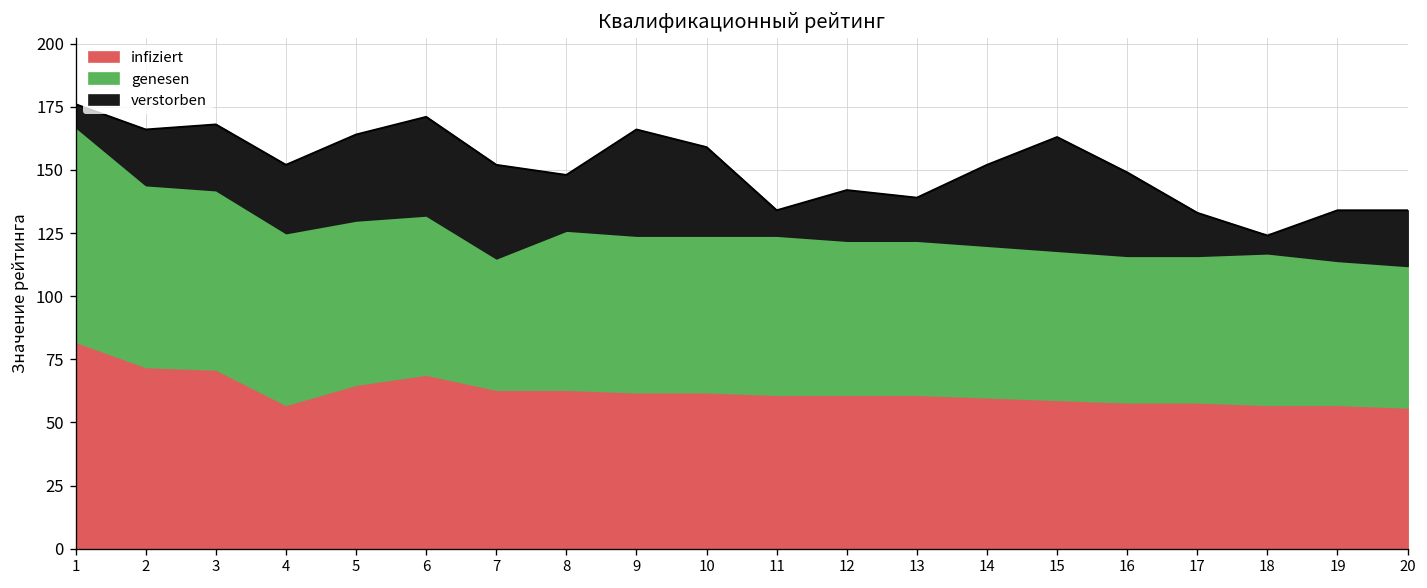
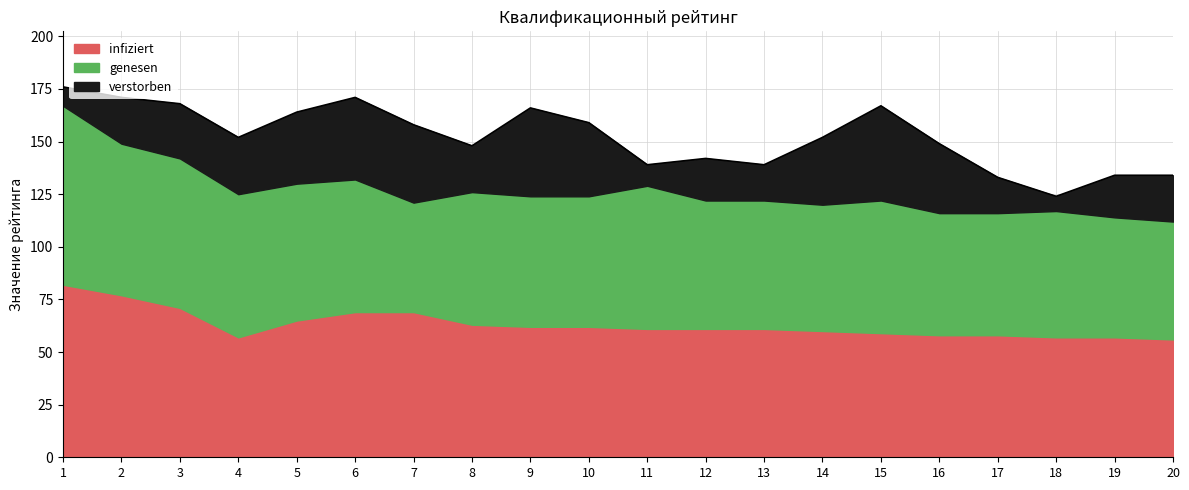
infiziert, 2: 72 -> 77
infiziert, 7: 63 -> 69
genesen, 11: 63 -> 68
genesen, 15: 59 -> 63
